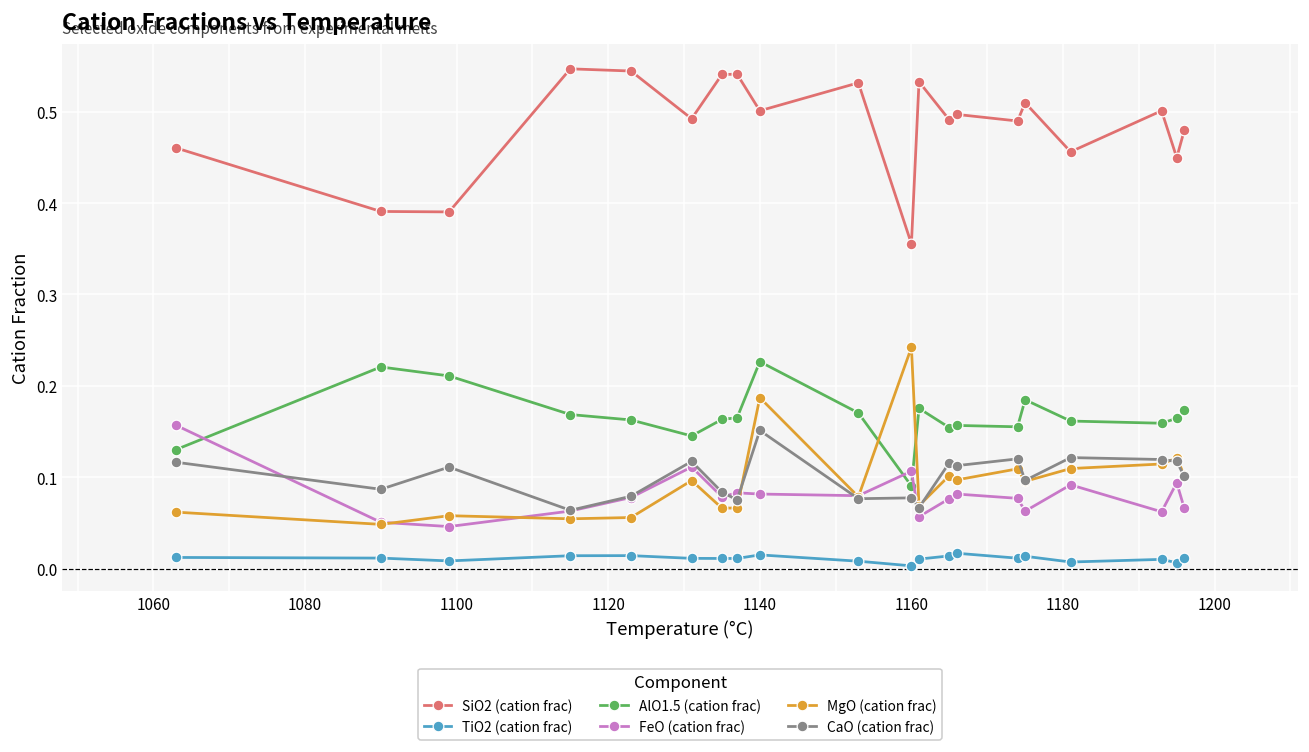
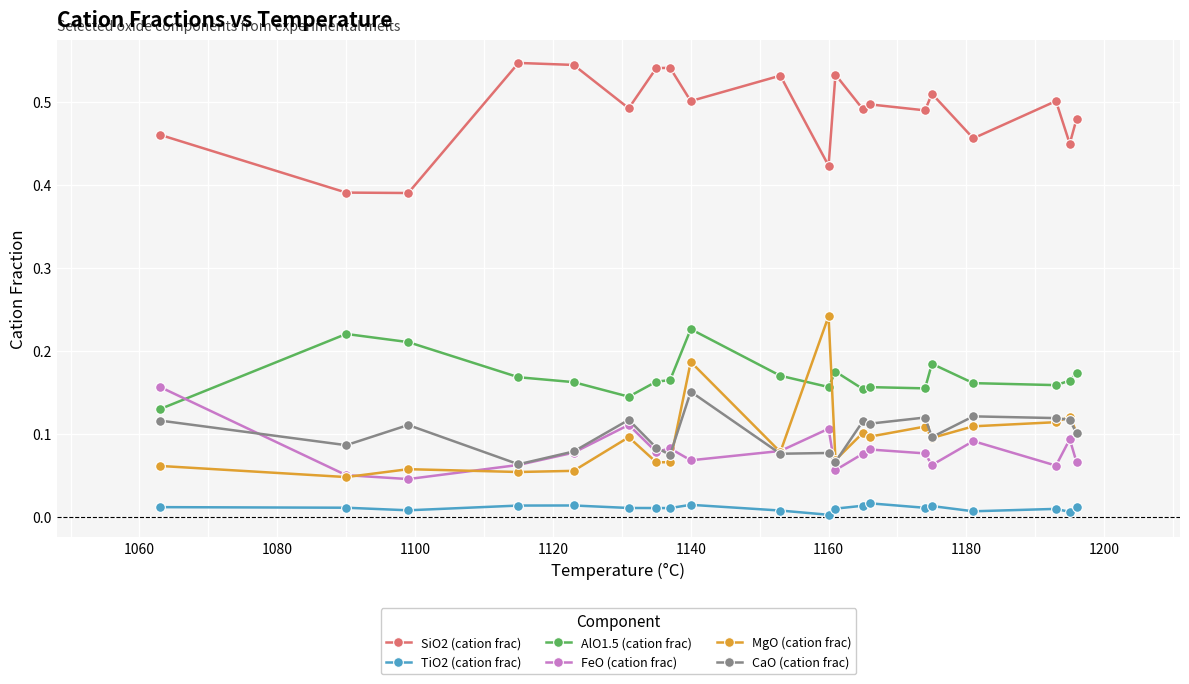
FeO (cation frac), 1140: 0.08 -> 0.07
SiO2 (cation frac), 1160: 0.36 -> 0.42
AlO1.5 (cation frac), 1160: 0.09 -> 0.16
